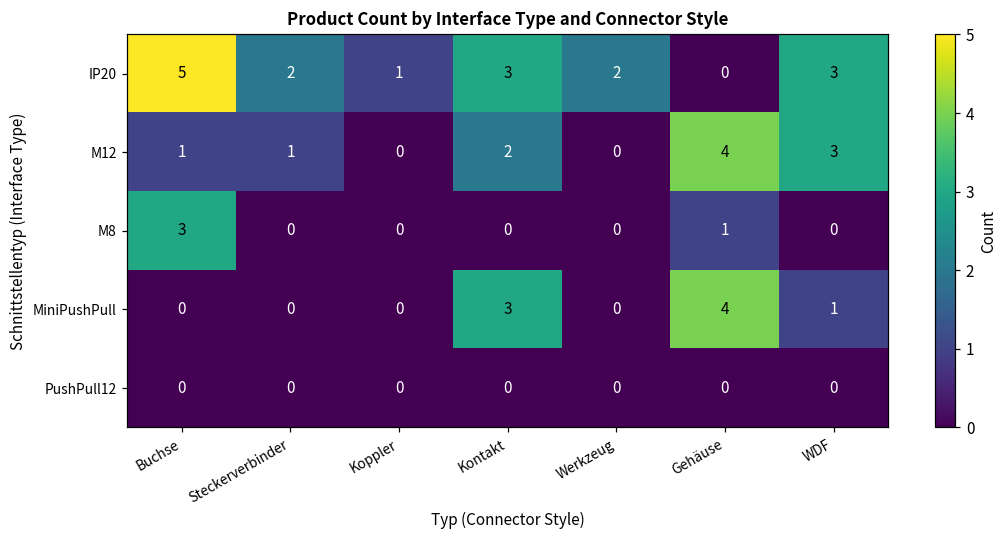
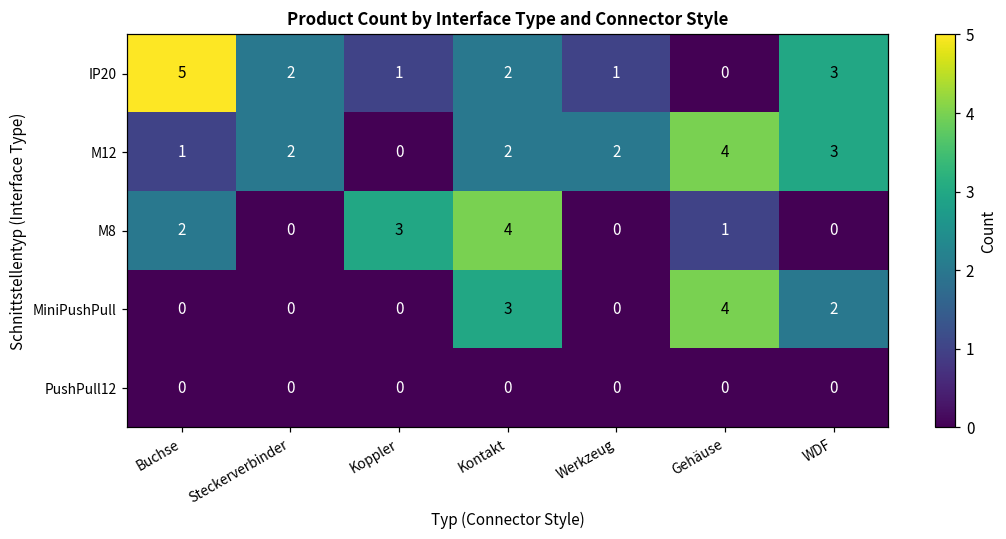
IP20, Kontakt: 3 -> 2
IP20, Werkzeug: 2 -> 1
M12, Steckerverbinder: 1 -> 2
M12, Werkzeug: 0 -> 2
M8, Buchse: 3 -> 2
M8, Koppler: 0 -> 3
M8, Kontakt: 0 -> 4
MiniPushPull, WDF: 1 -> 2
